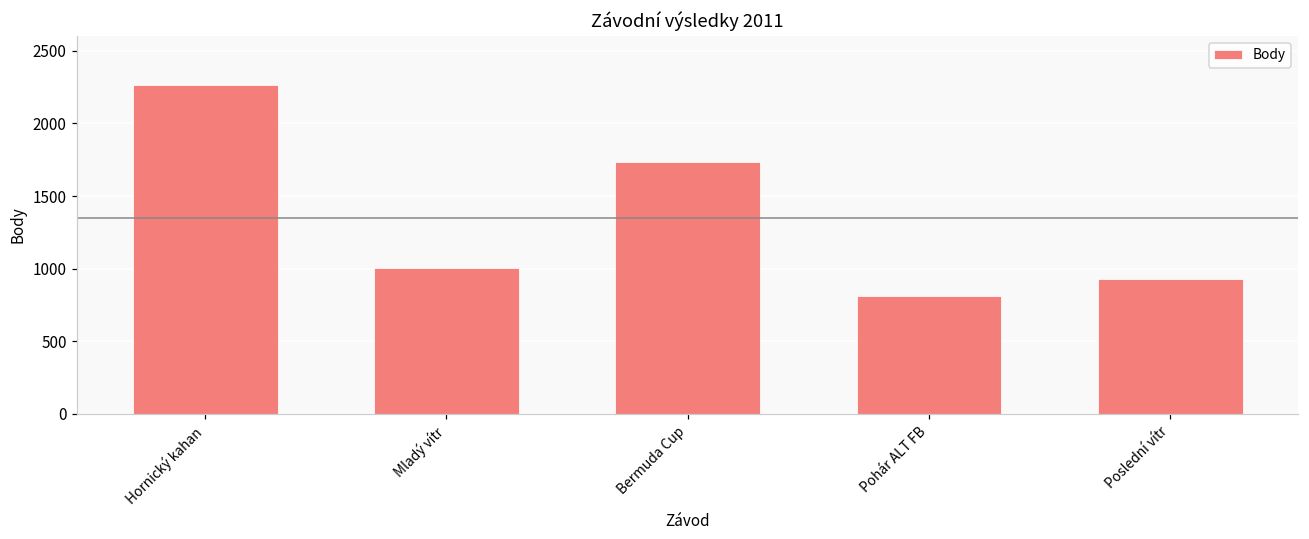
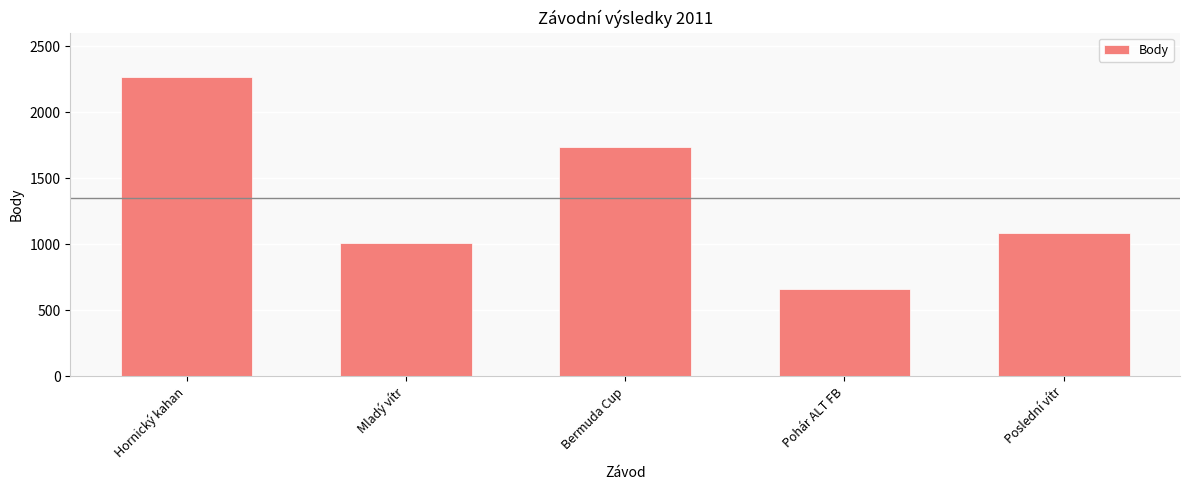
Pohár ALT FB: 810 -> 660
Poslední vítr: 930 -> 1080
